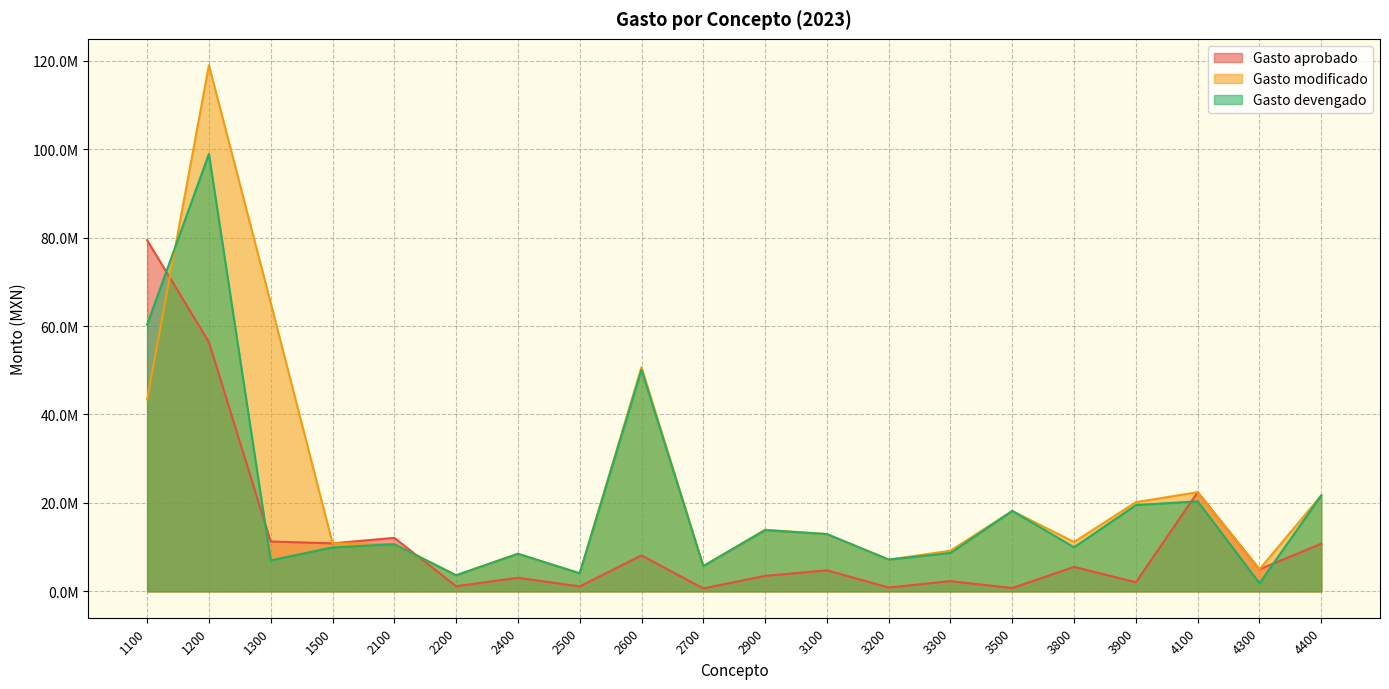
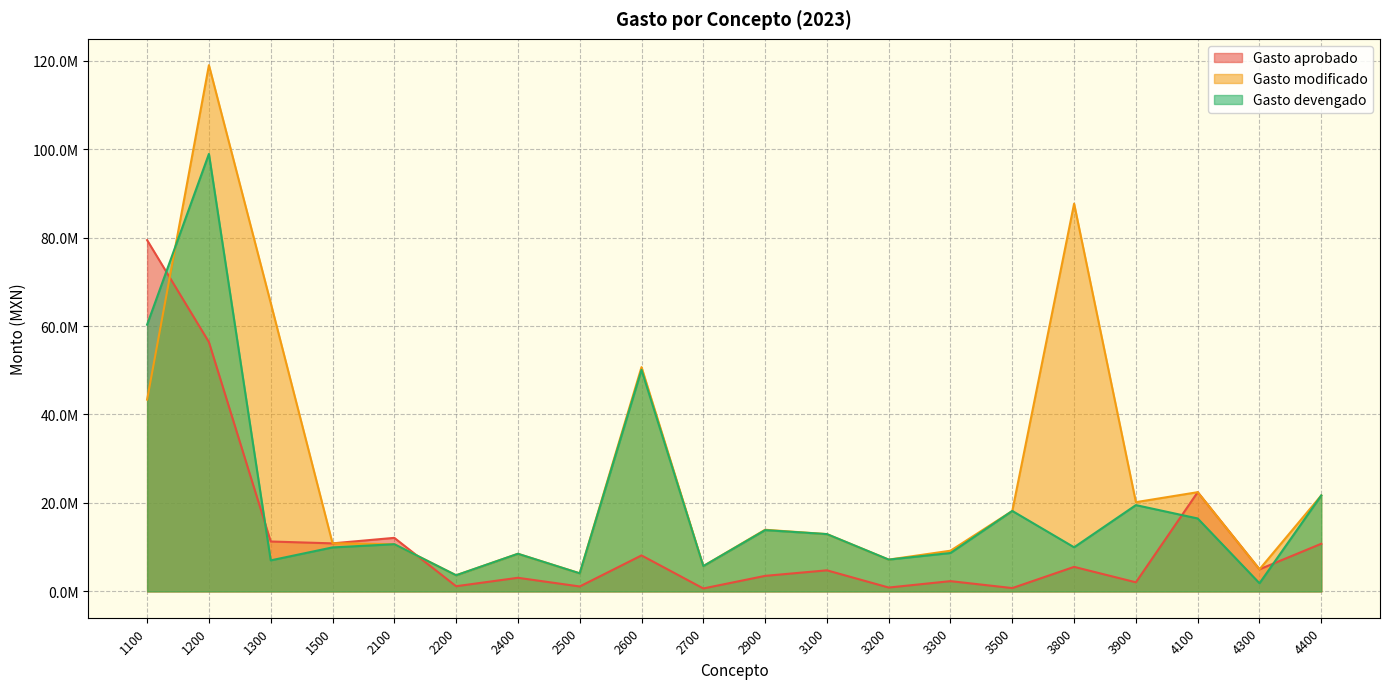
Gasto modificado, 3800: 11000000 -> 88000000
Gasto devengado, 4100: 20000000 -> 16000000
